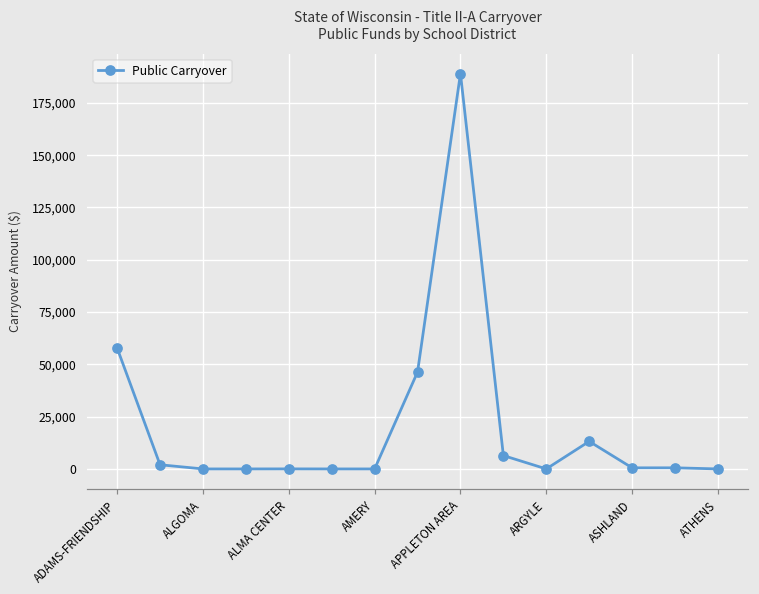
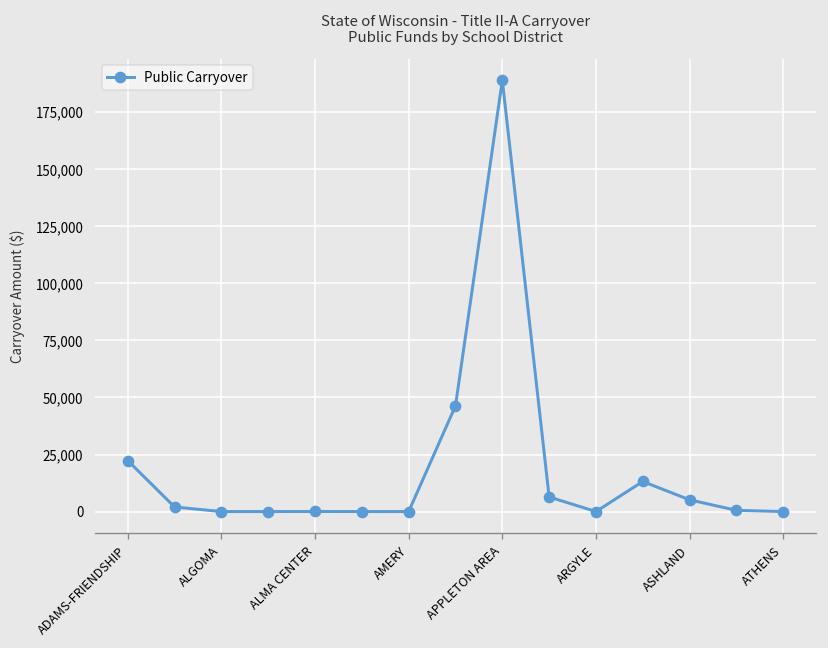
ADAMS-FRIENDSHIP: 58,000 -> 22,000
ASHLAND: 1,000 -> 5,000
